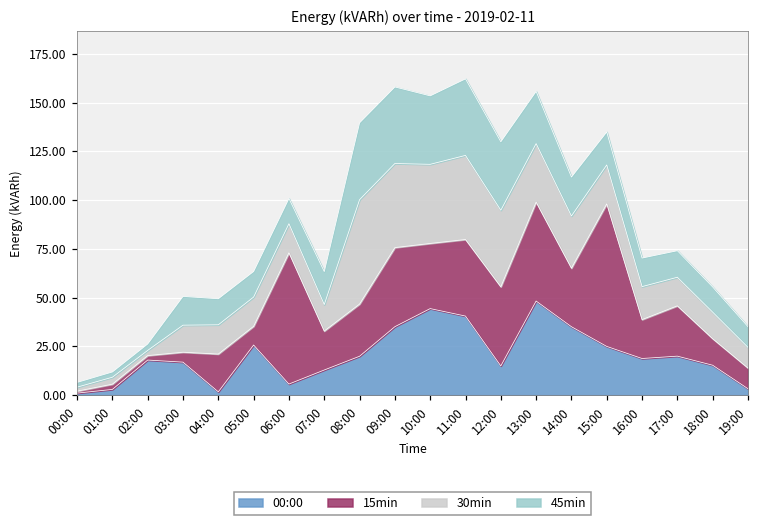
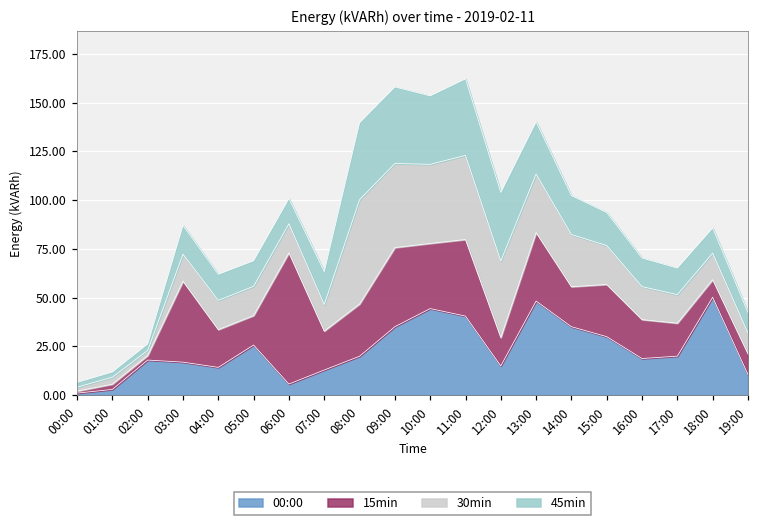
15min, 03:00: 5 -> 42
00:00, 04:00: 2 -> 14
15min, 05:00: 10 -> 15
15min, 12:00: 41 -> 15
15min, 13:00: 51 -> 35
15min, 14:00: 30 -> 21
00:00, 15:00: 25 -> 30
15min, 15:00: 73 -> 27
15min, 17:00: 26 -> 17
00:00, 18:00: 15 -> 50
15min, 18:00: 14 -> 9
00:00, 19:00: 3 -> 11
